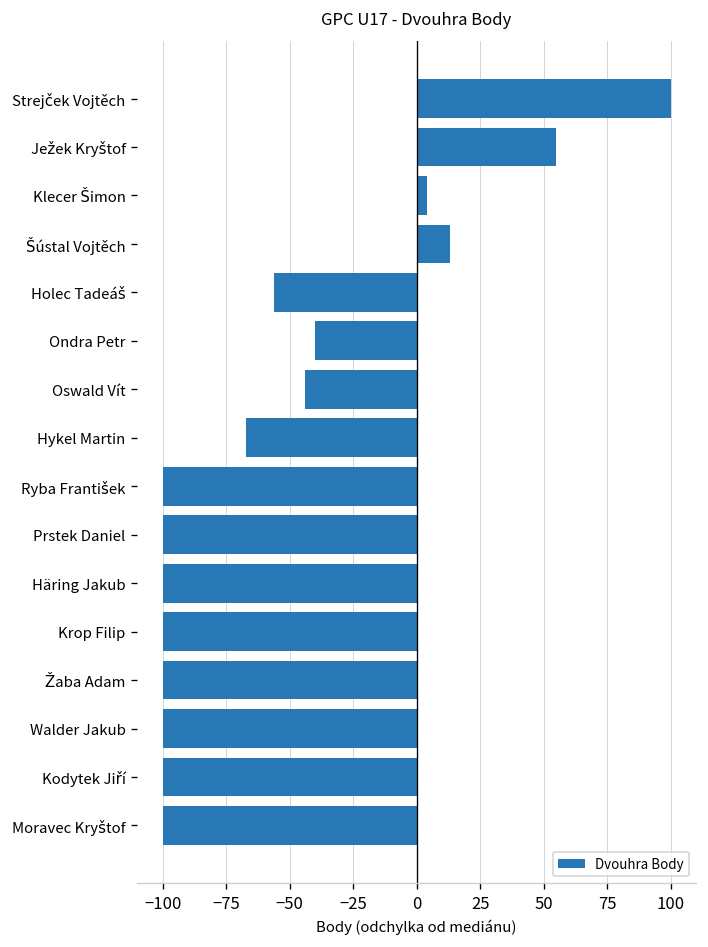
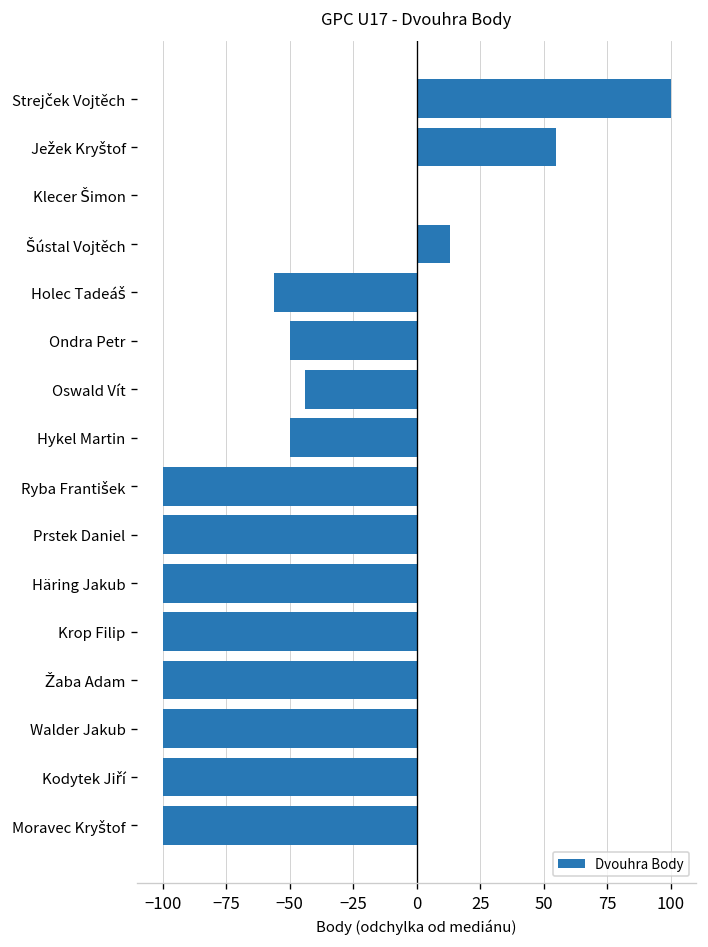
Klecer Šimon: 4 -> 0
Ondra Petr: -40 -> -50
Hykel Martin: -67 -> -50
